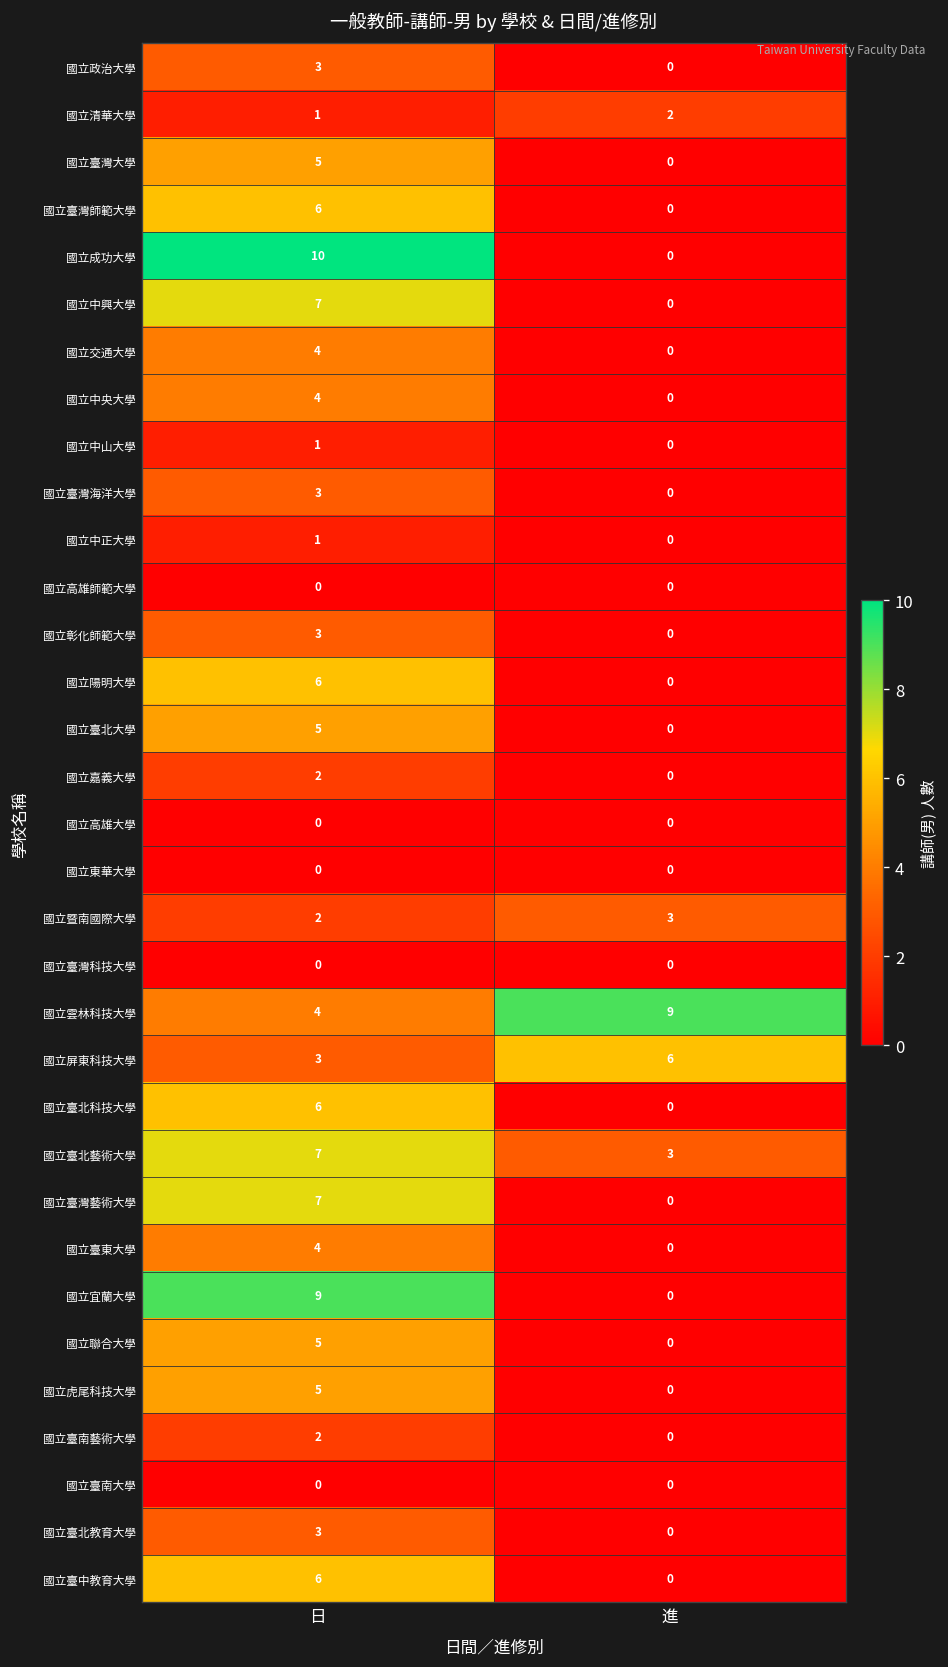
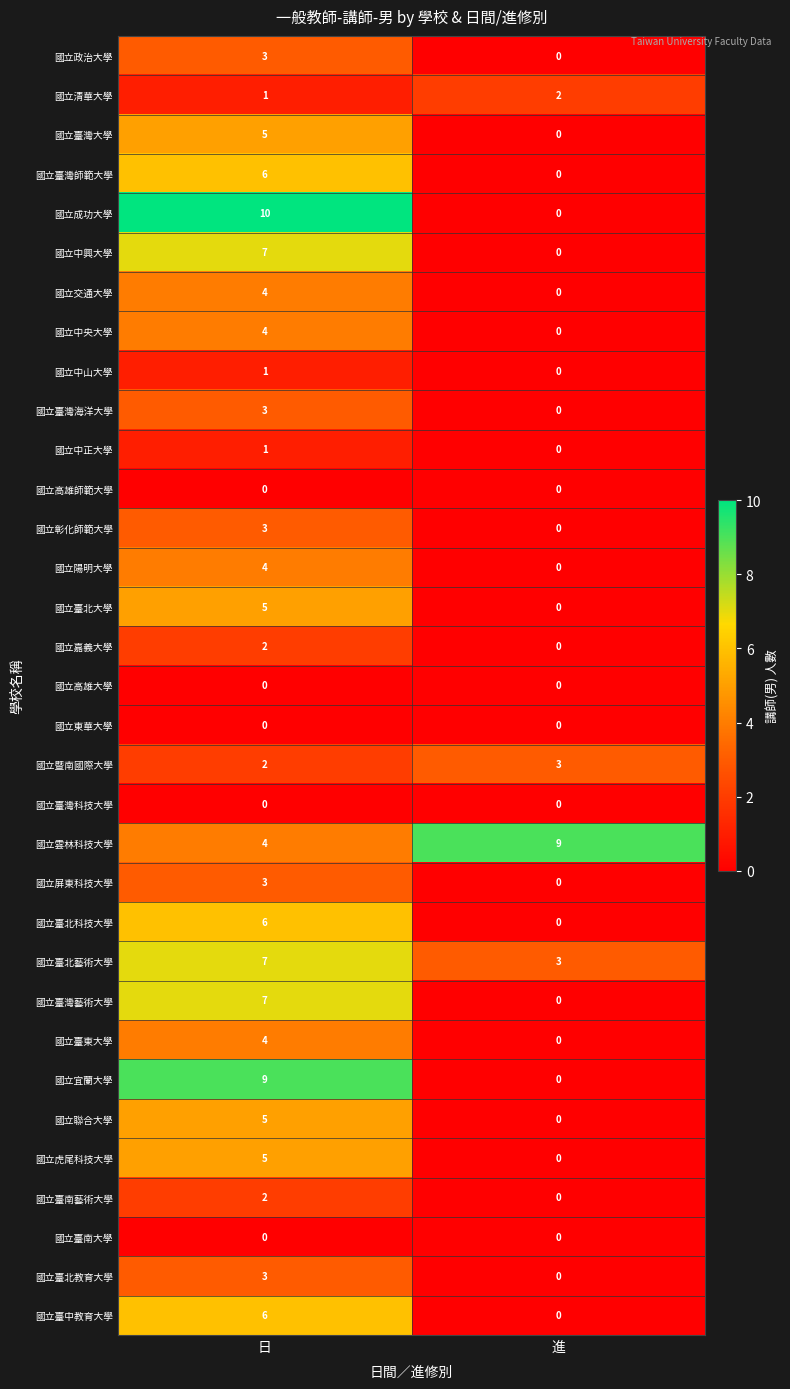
國立陽明大學, 日: 6 -> 4
國立屏東科技大學, 進: 6 -> 0
